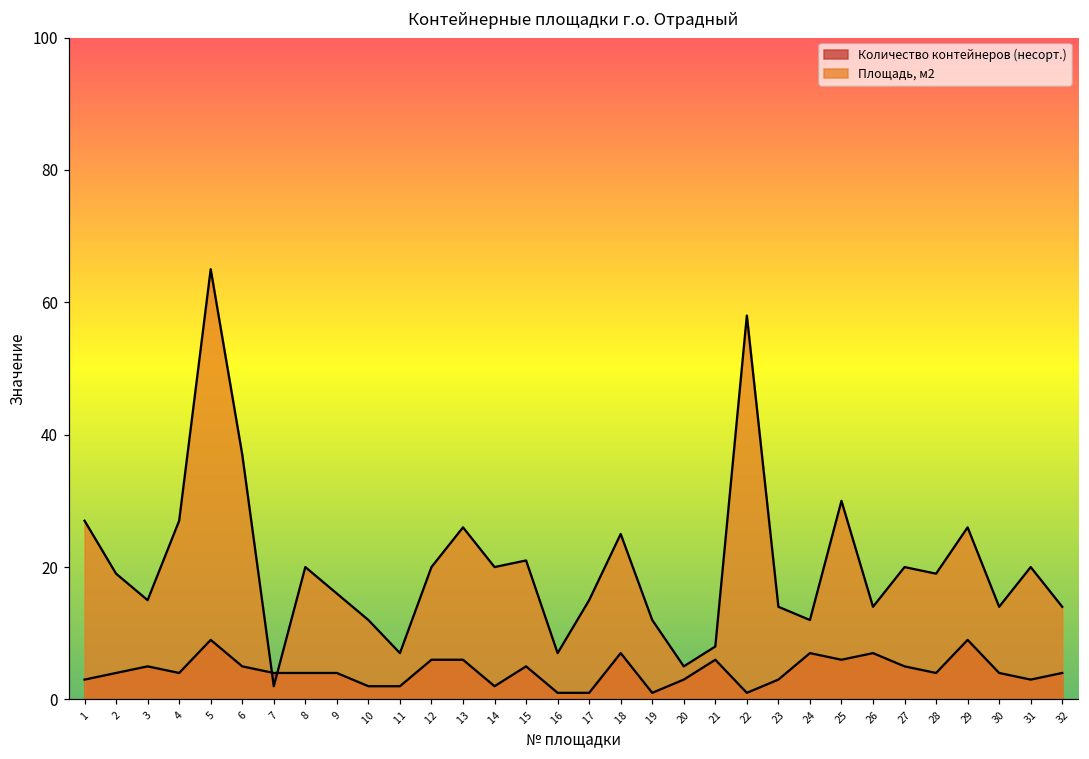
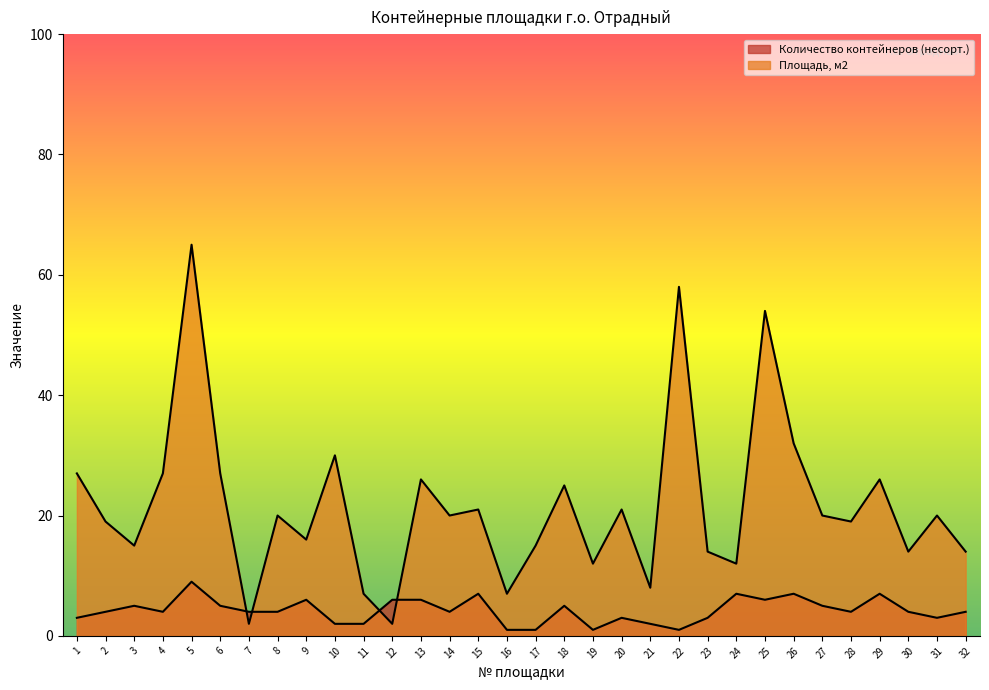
Площадь, м2, 6: 37 -> 27
Количество контейнеров (несорт.), 9: 4 -> 6
Площадь, м2, 10: 12 -> 30
Площадь, м2, 12: 20 -> 2
Количество контейнеров (несорт.), 14: 2 -> 4
Количество контейнеров (несорт.), 15: 5 -> 7
Количество контейнеров (несорт.), 18: 7 -> 5
Площадь, м2, 20: 5 -> 21
Количество контейнеров (несорт.), 21: 6 -> 2
Площадь, м2, 25: 30 -> 54
Площадь, м2, 26: 14 -> 32
Количество контейнеров (несорт.), 29: 9 -> 7
